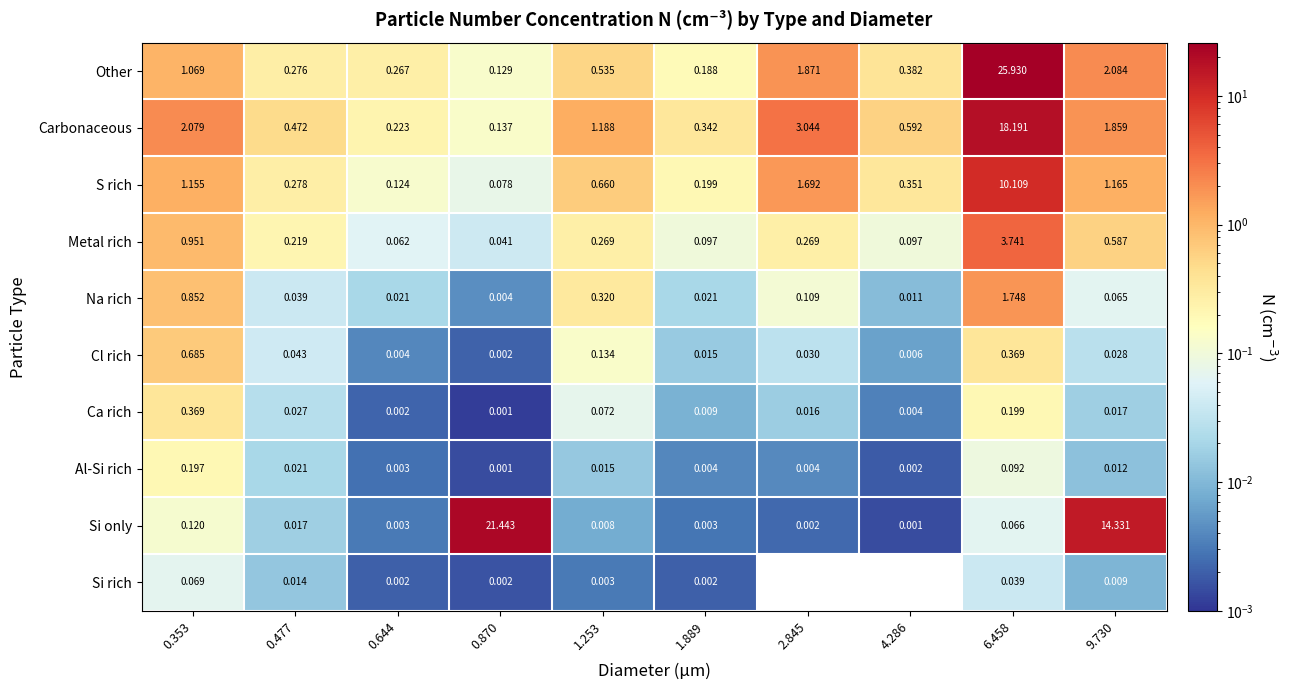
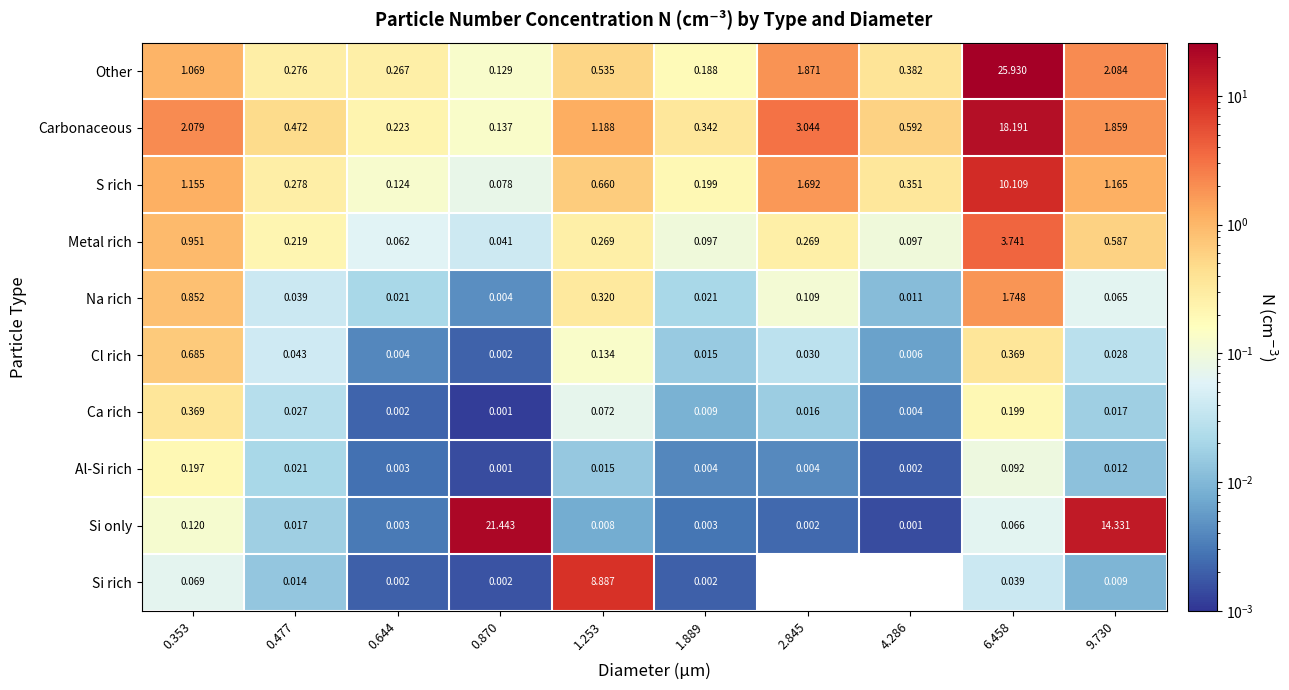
Si rich, 1.253: 0.003 -> 8.887
